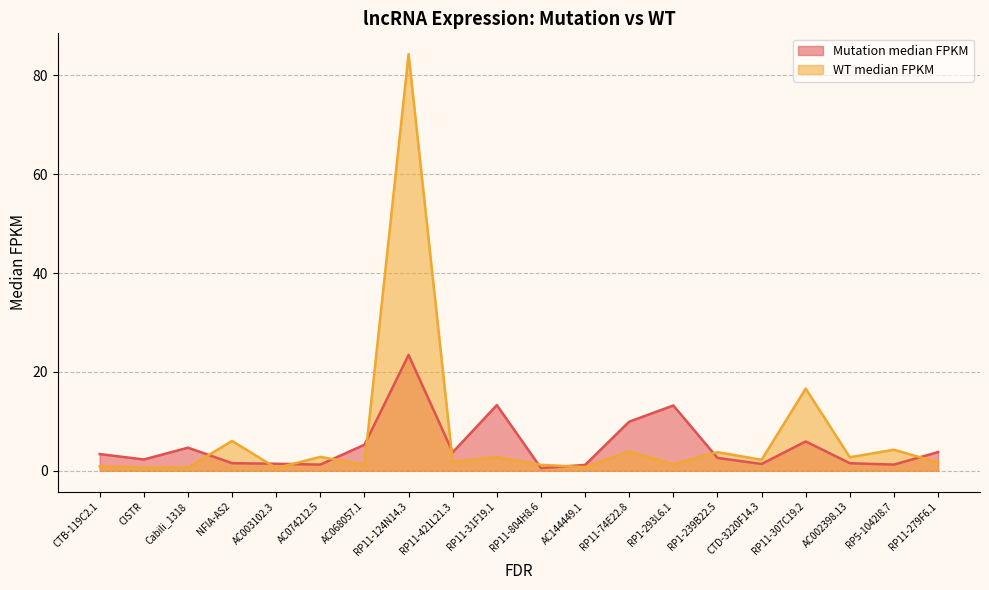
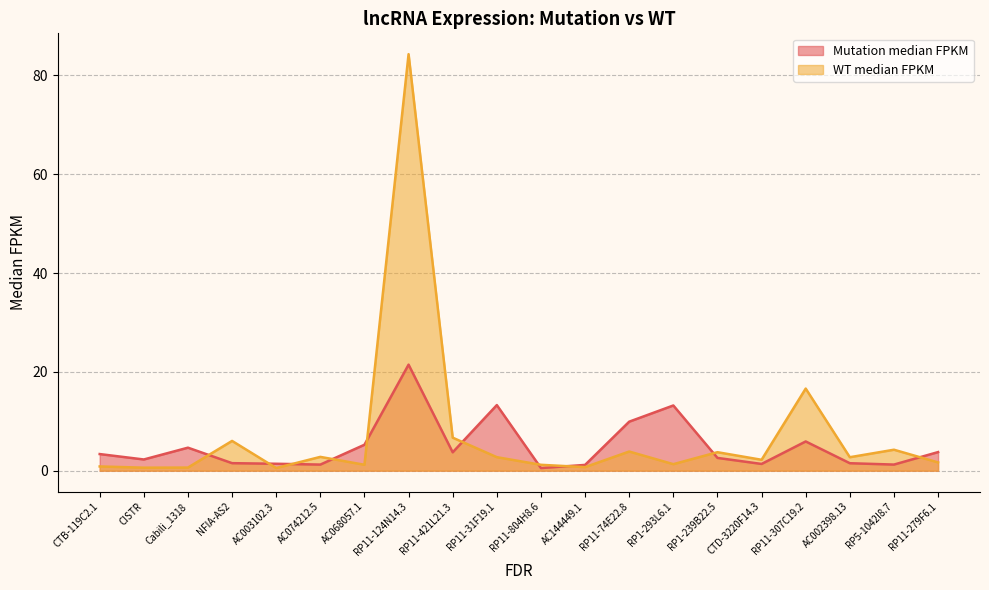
Mutation median FPKM, RP11-124N14.3: 23 -> 21
WT median FPKM, RP11-421L21.3: 2 -> 7
